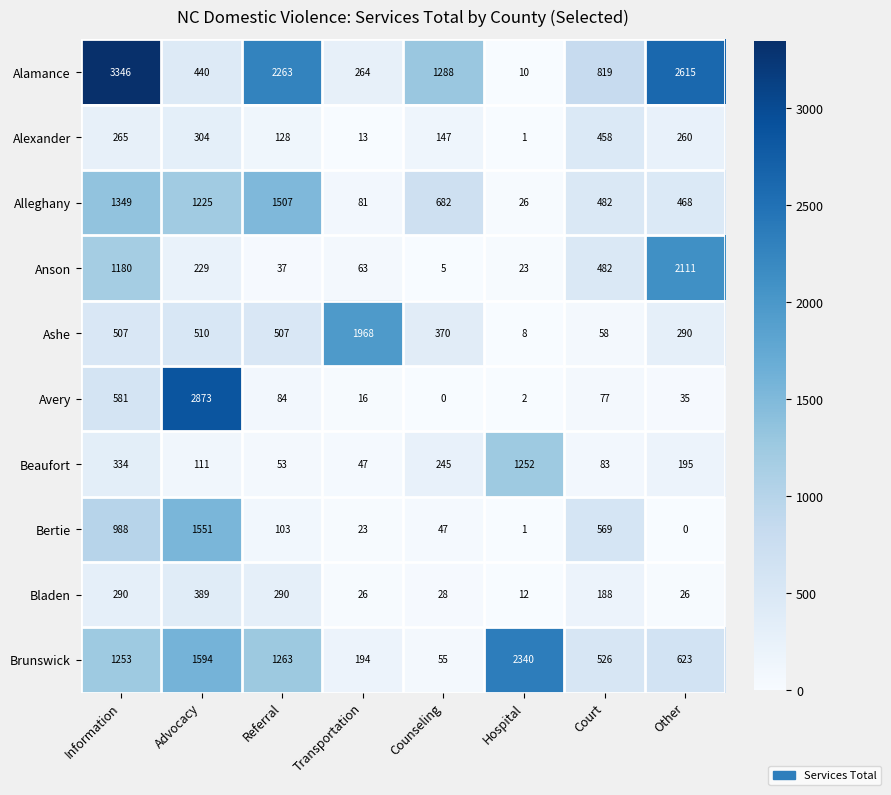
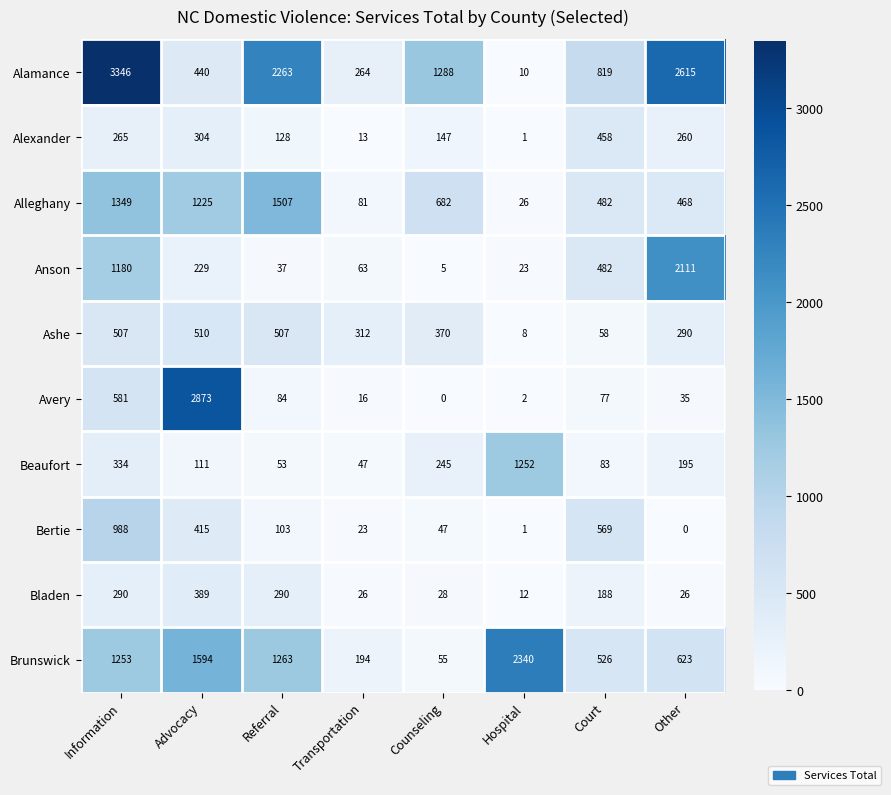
Ashe, Transportation: 1968 -> 312
Bertie, Advocacy: 1551 -> 415
